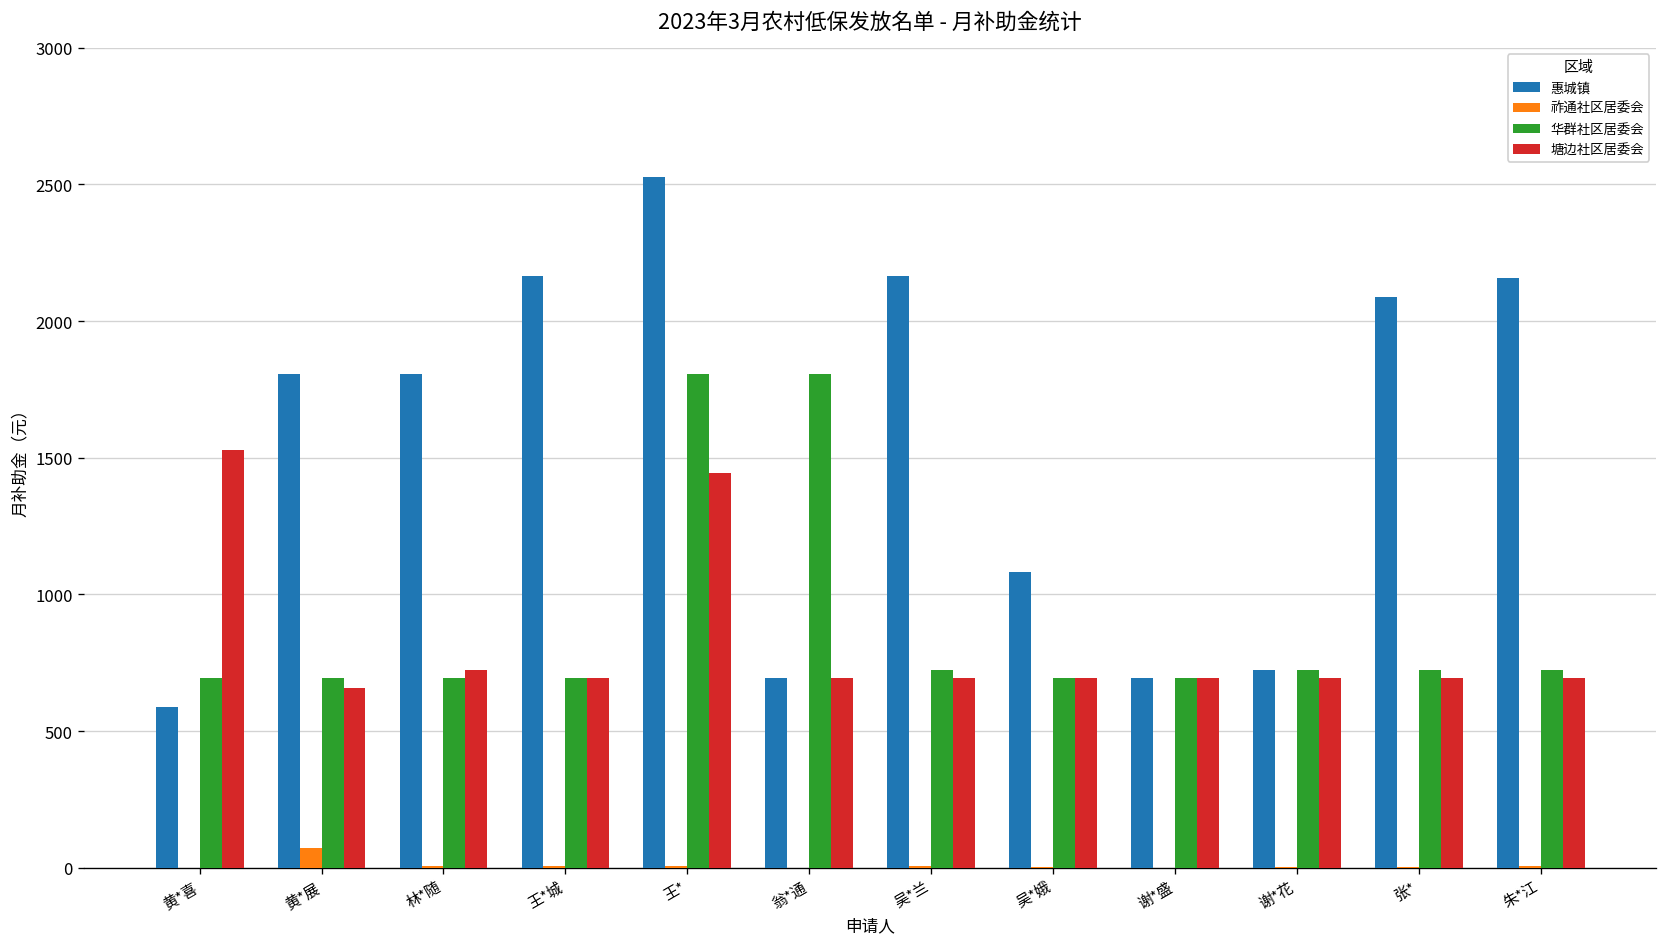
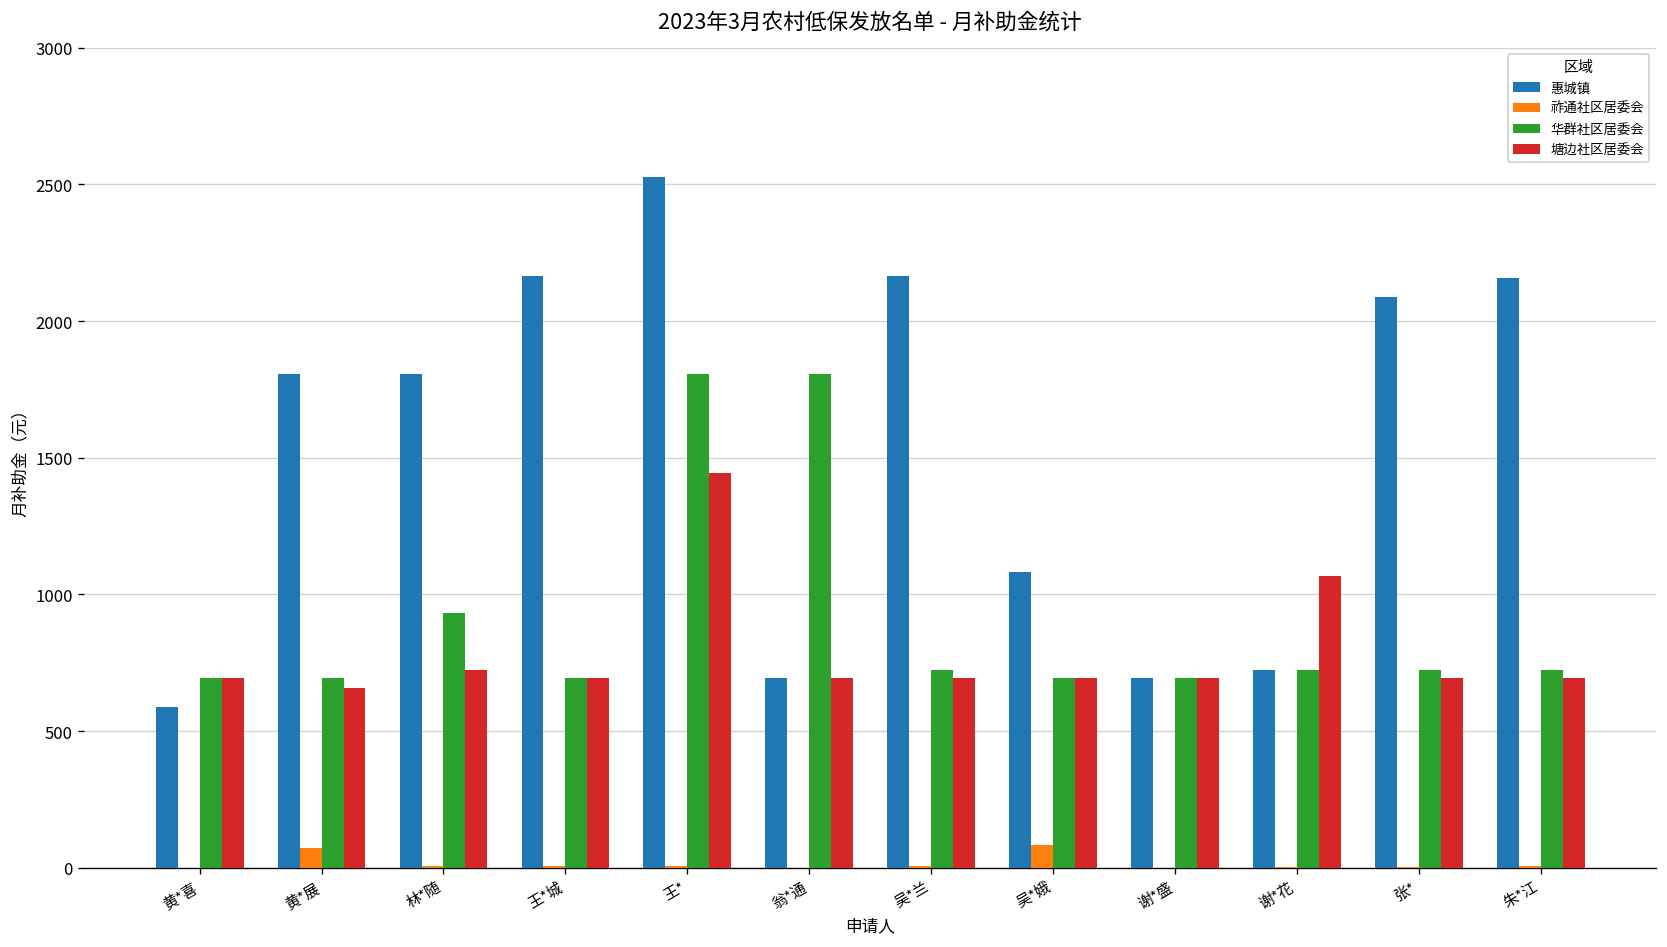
塘边社区居委会, 黄*喜: 1530 -> 700
华群社区居委会, 林*随: 700 -> 930
祚通社区居委会, 吴*娥: 0 -> 80
塘边社区居委会, 谢*花: 700 -> 1070
